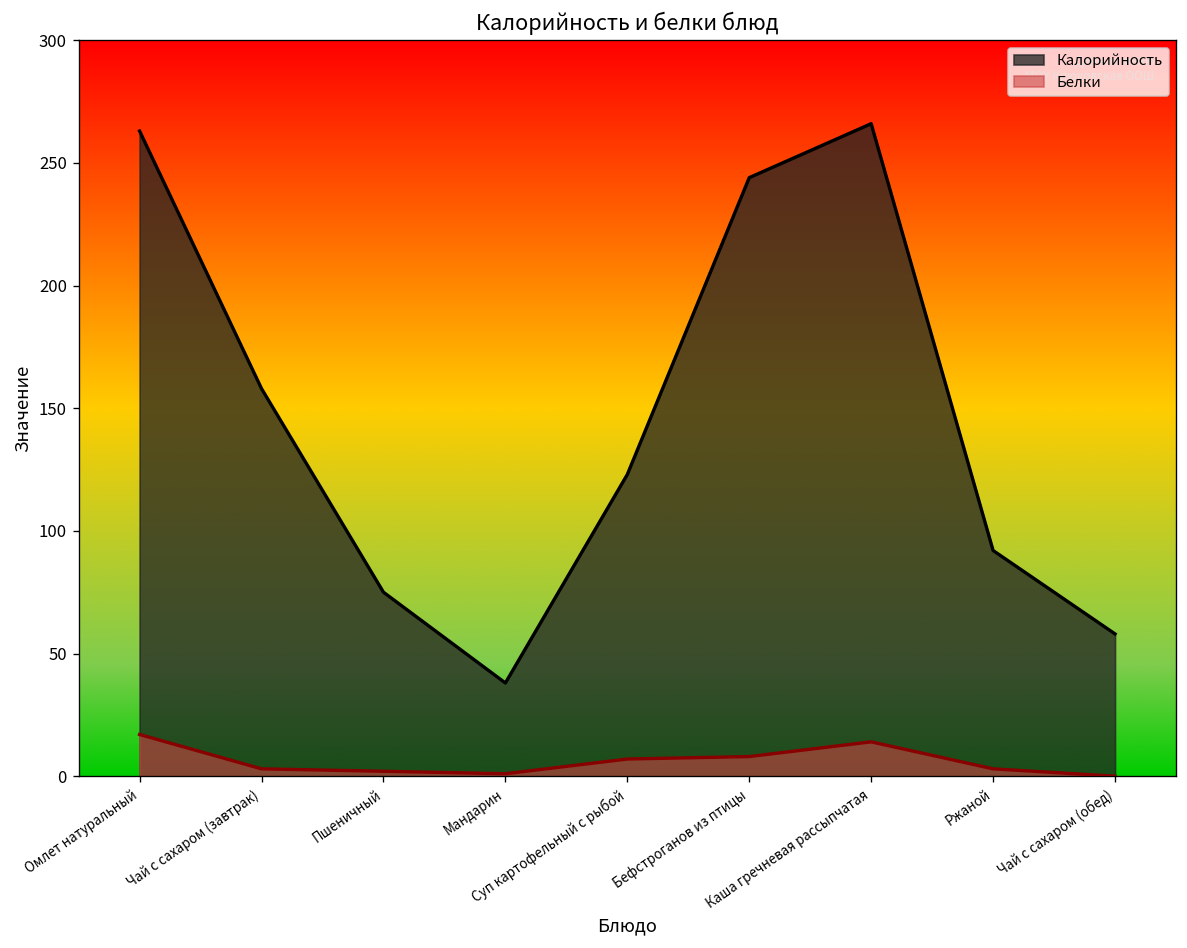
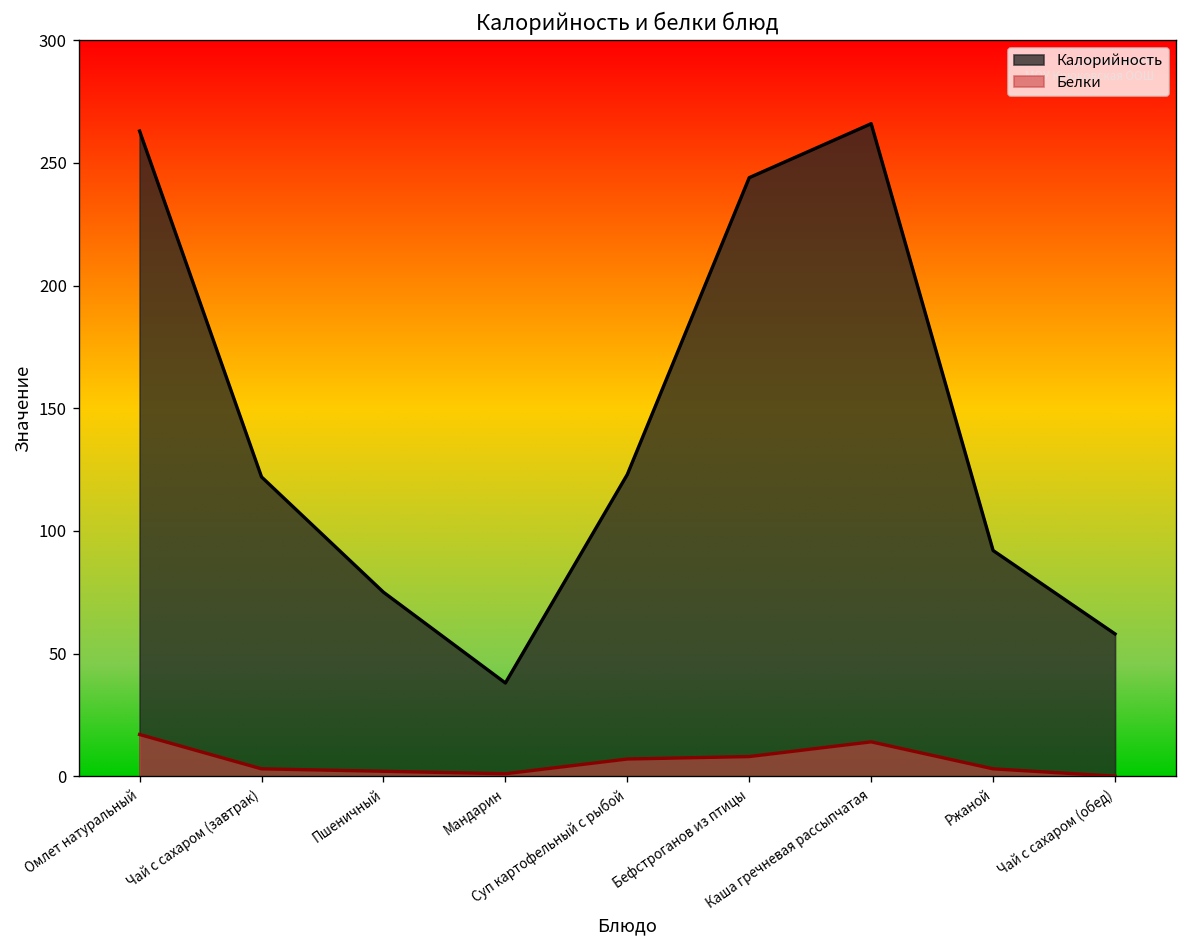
Калорийность, Чай с сахаром (завтрак): 158 -> 122
